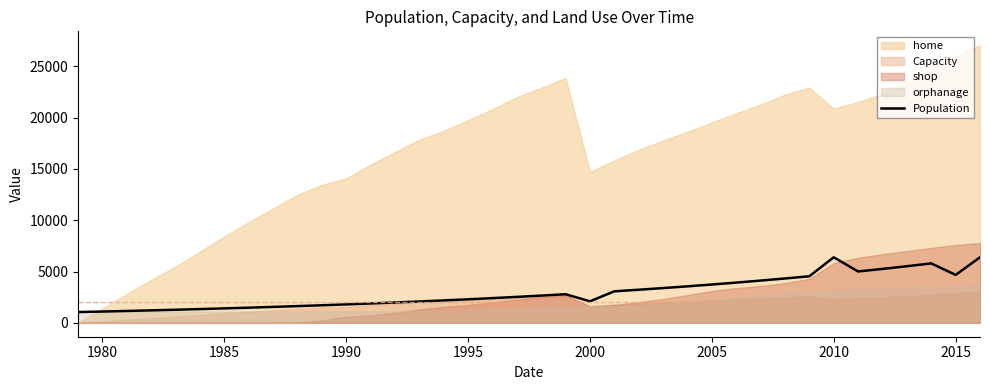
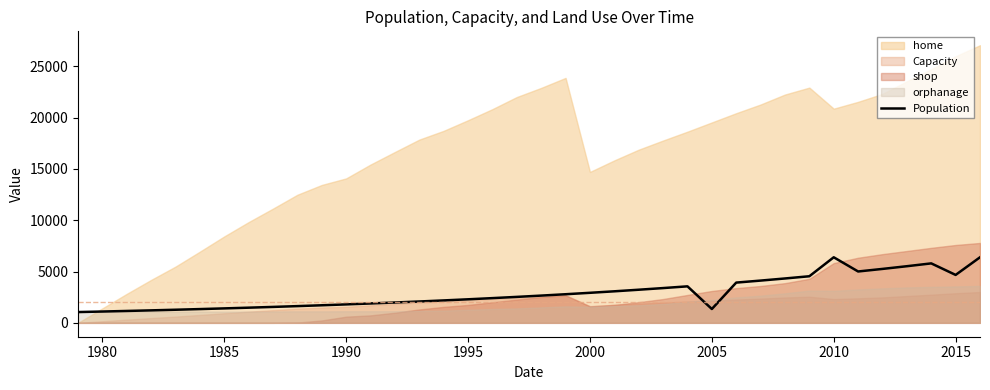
Population, 2000: 2100 -> 2900
Population, 2005: 3700 -> 1300
